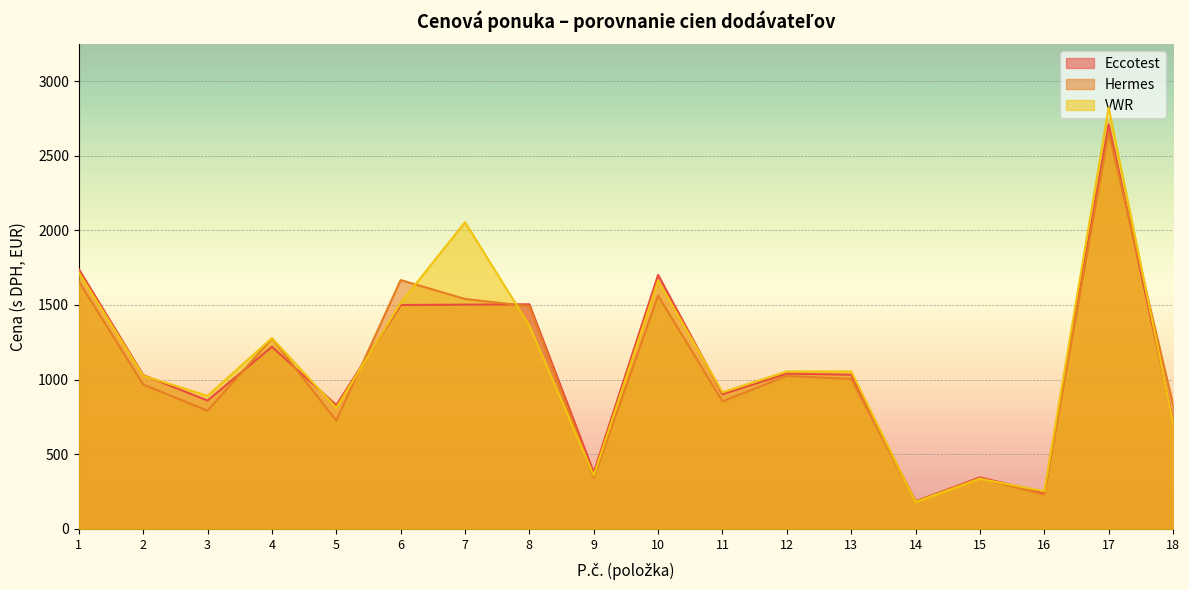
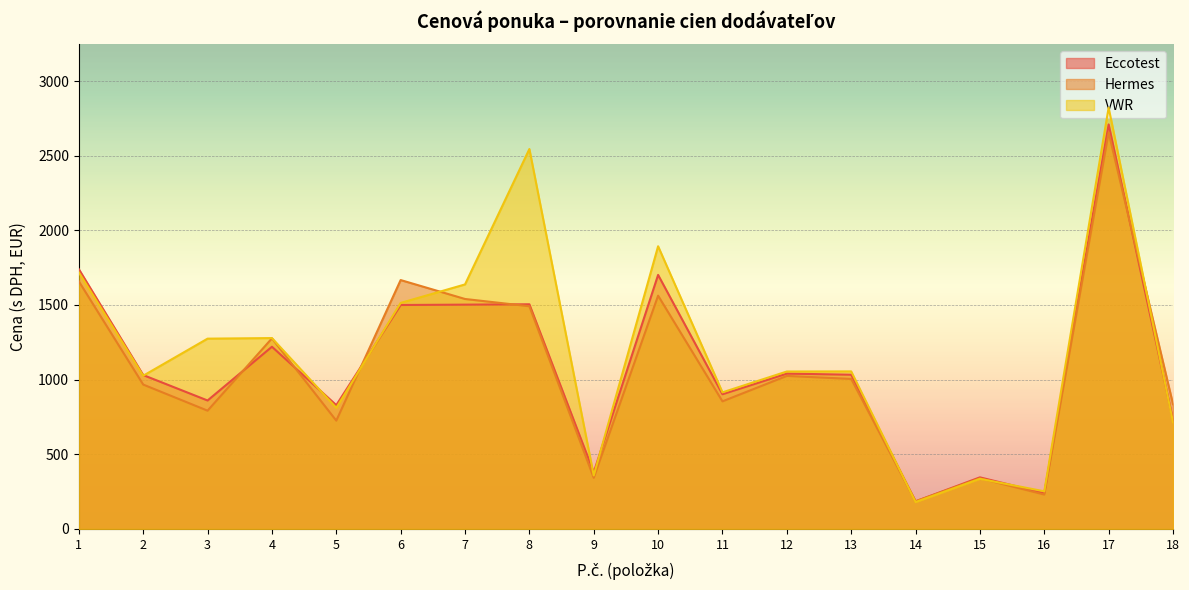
VWR, 3: 890 -> 1270
VWR, 7: 2050 -> 1640
VWR, 8: 1360 -> 2540
VWR, 10: 1660 -> 1890
